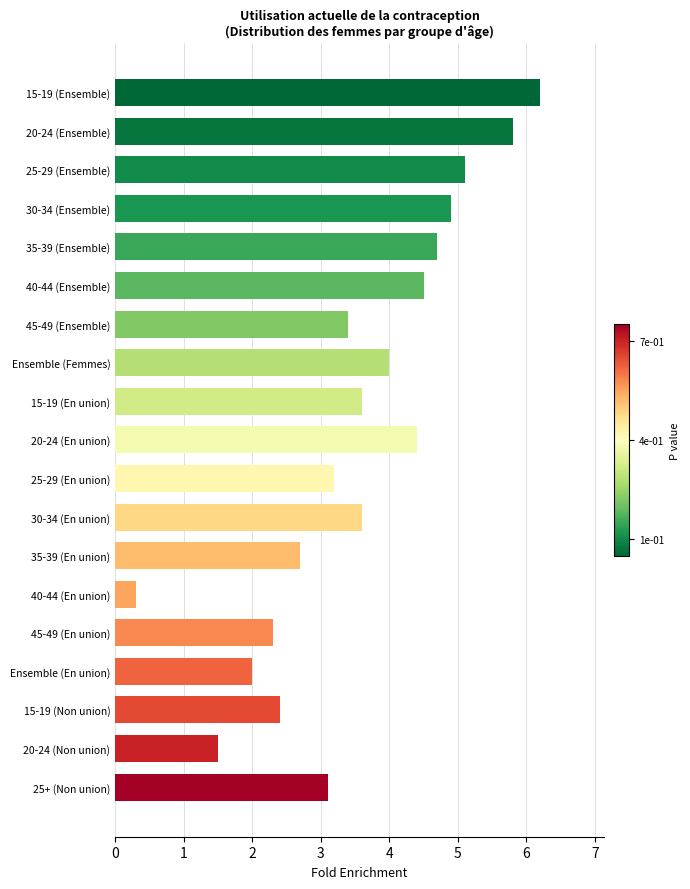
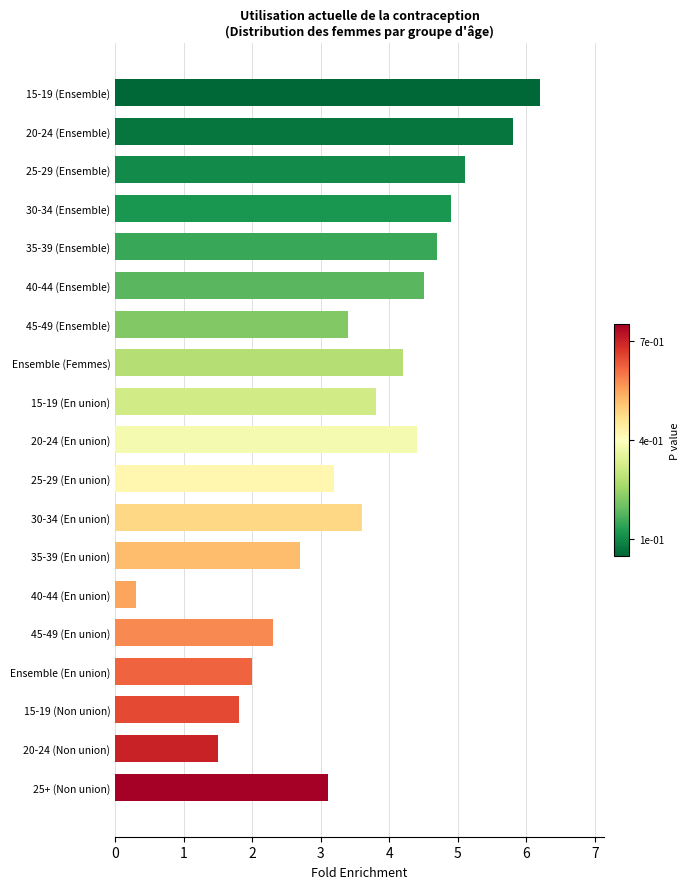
Ensemble (Femmes): 4.0 -> 4.2
15-19 (En union): 3.6 -> 3.8
15-19 (Non union): 2.4 -> 1.8
